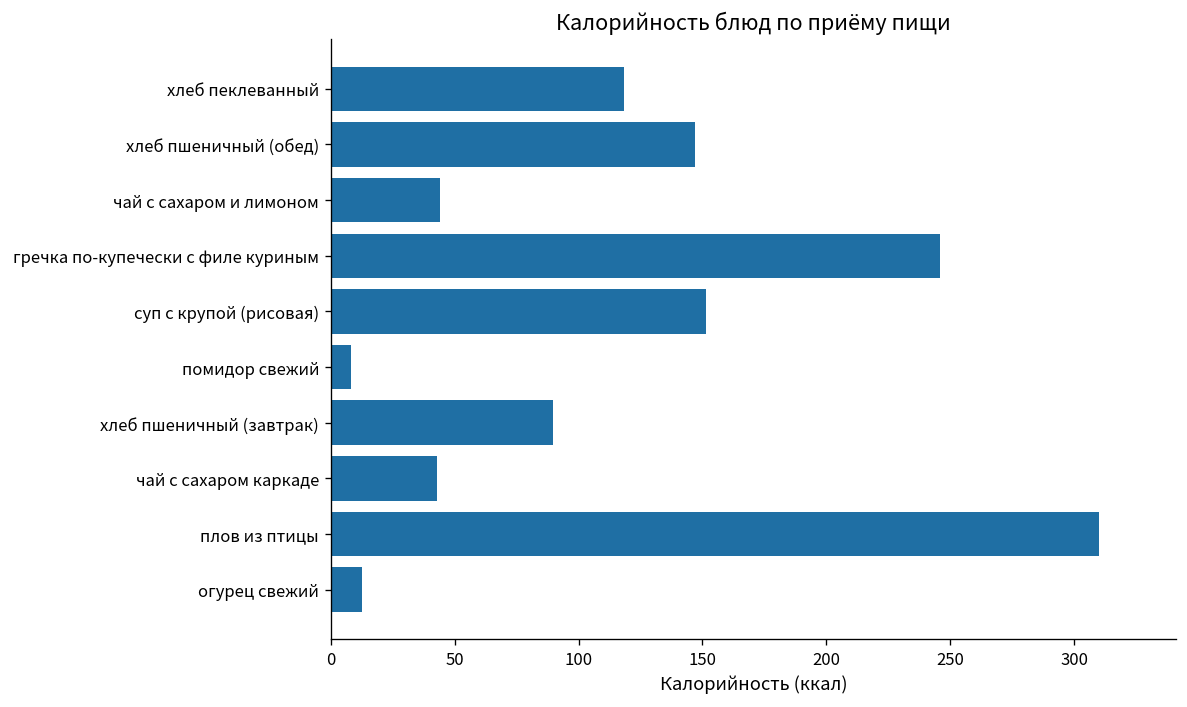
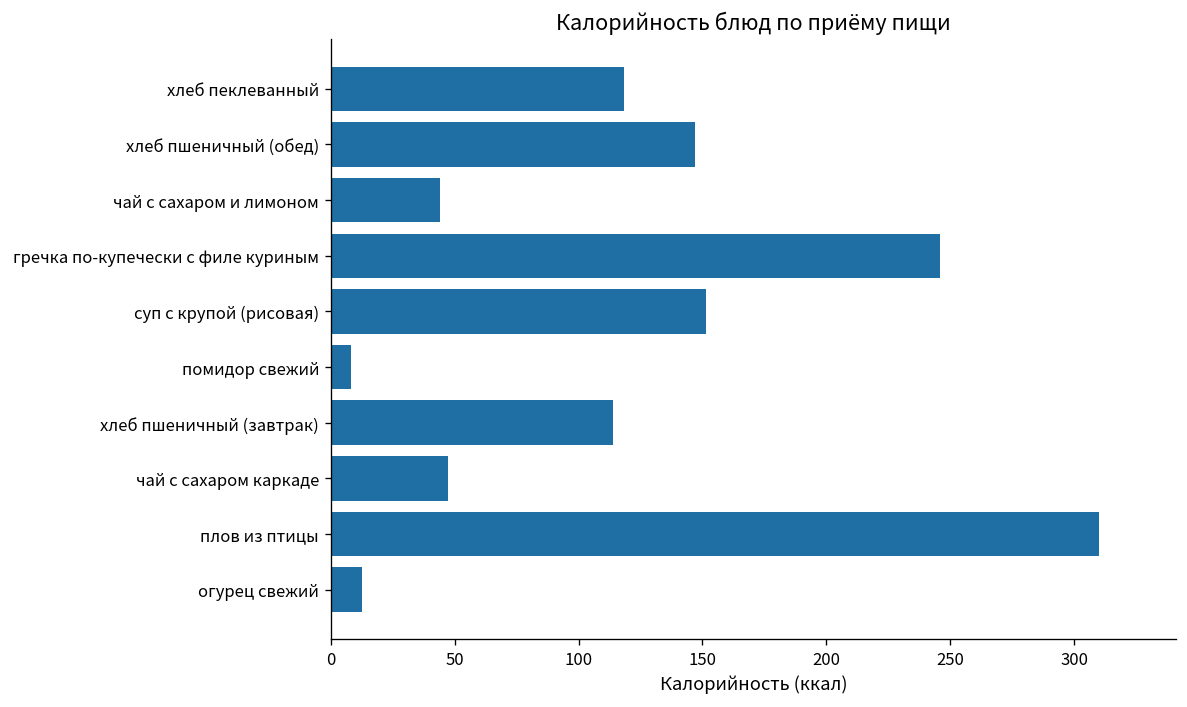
хлеб пшеничный (завтрак): 90 -> 114
чай с сахаром каркаде: 43 -> 47
